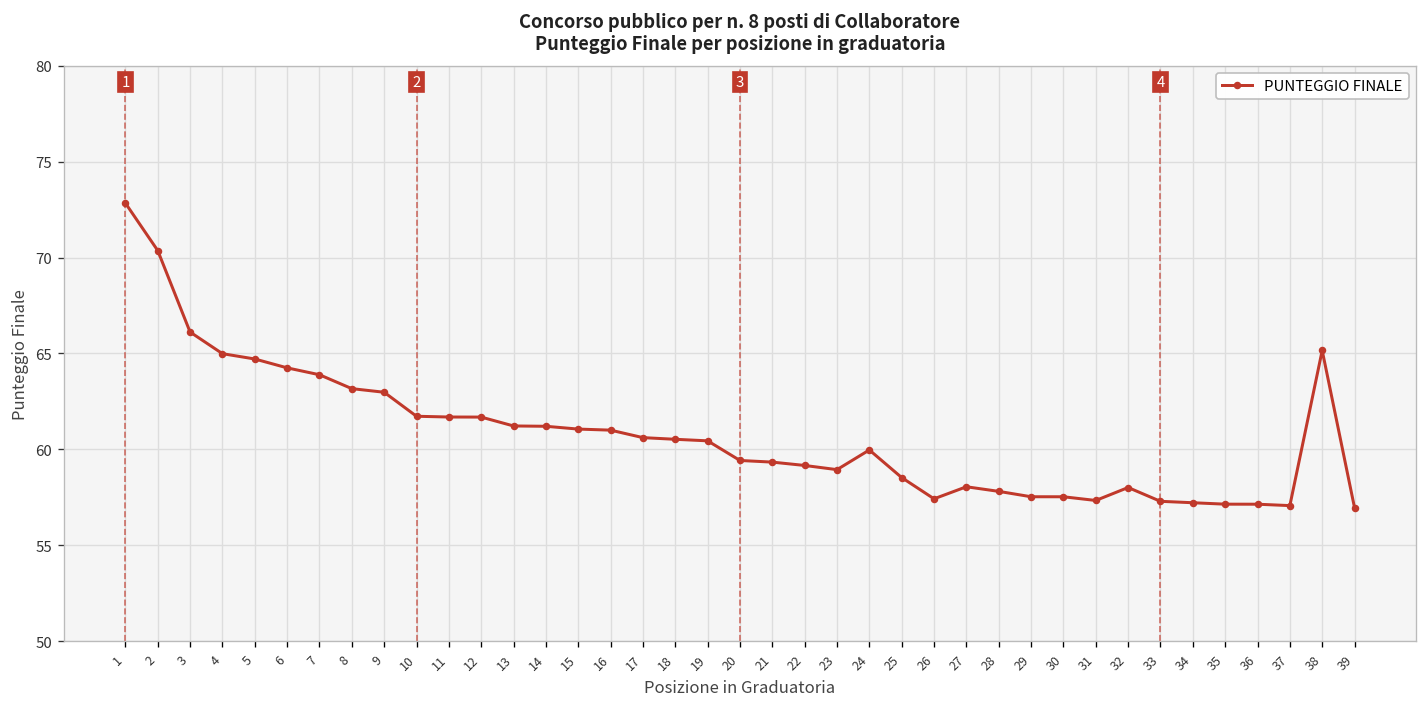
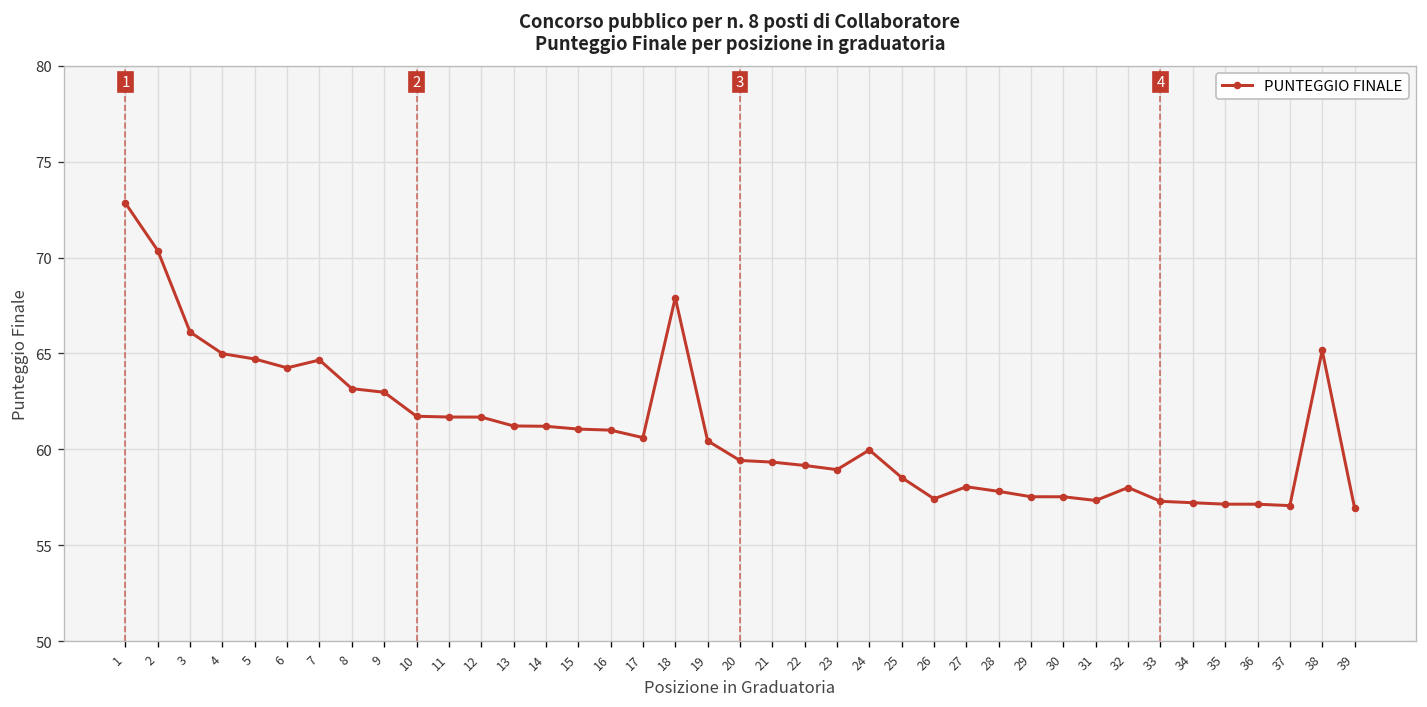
7: 63.9 -> 64.7
18: 60.5 -> 67.9
